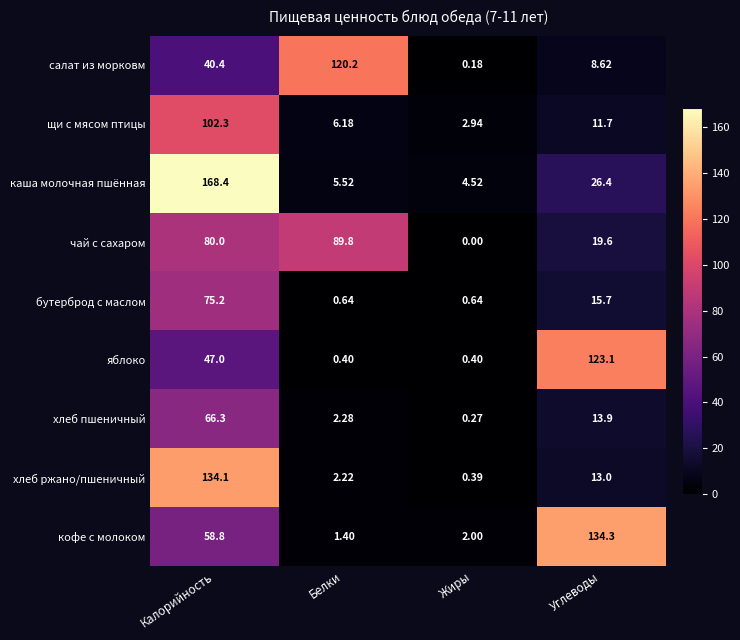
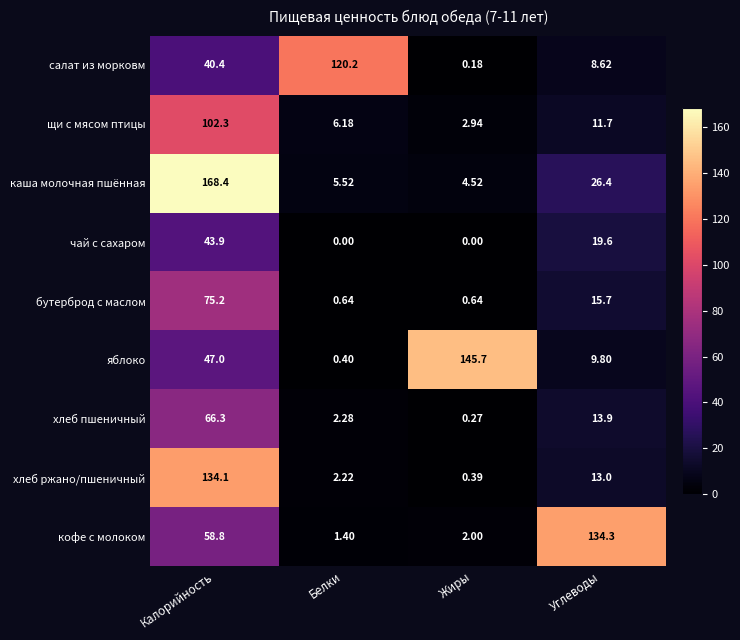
чай с сахаром, Калорийность: 80.0 -> 43.9
чай с сахаром, Белки: 89.8 -> 0.00
яблоко, Жиры: 0.40 -> 145.7
яблоко, Углеводы: 123.1 -> 9.80
